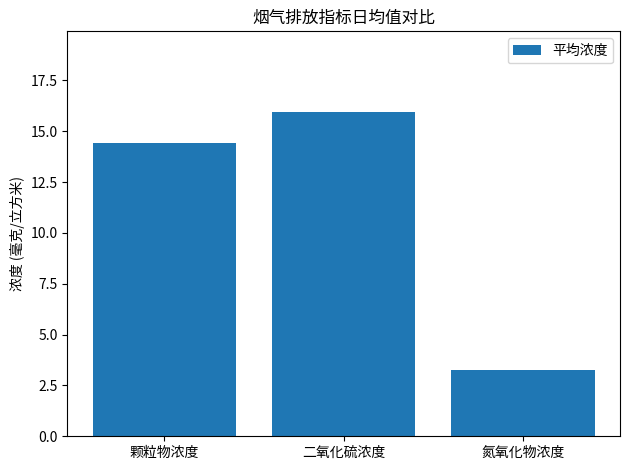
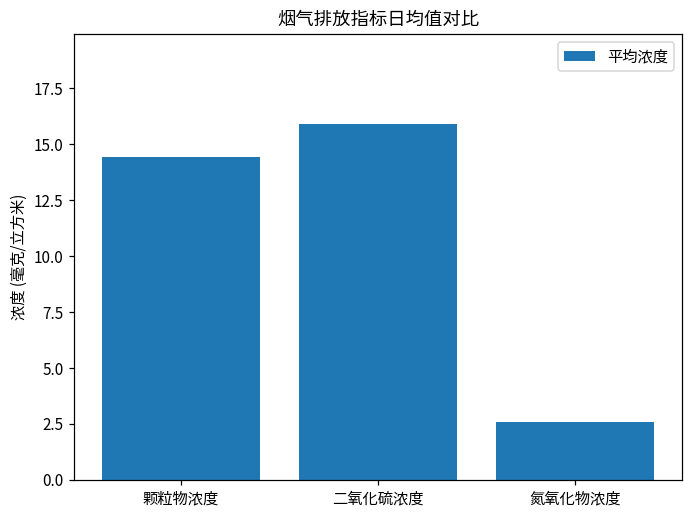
氮氧化物浓度: 3.3 -> 2.6
